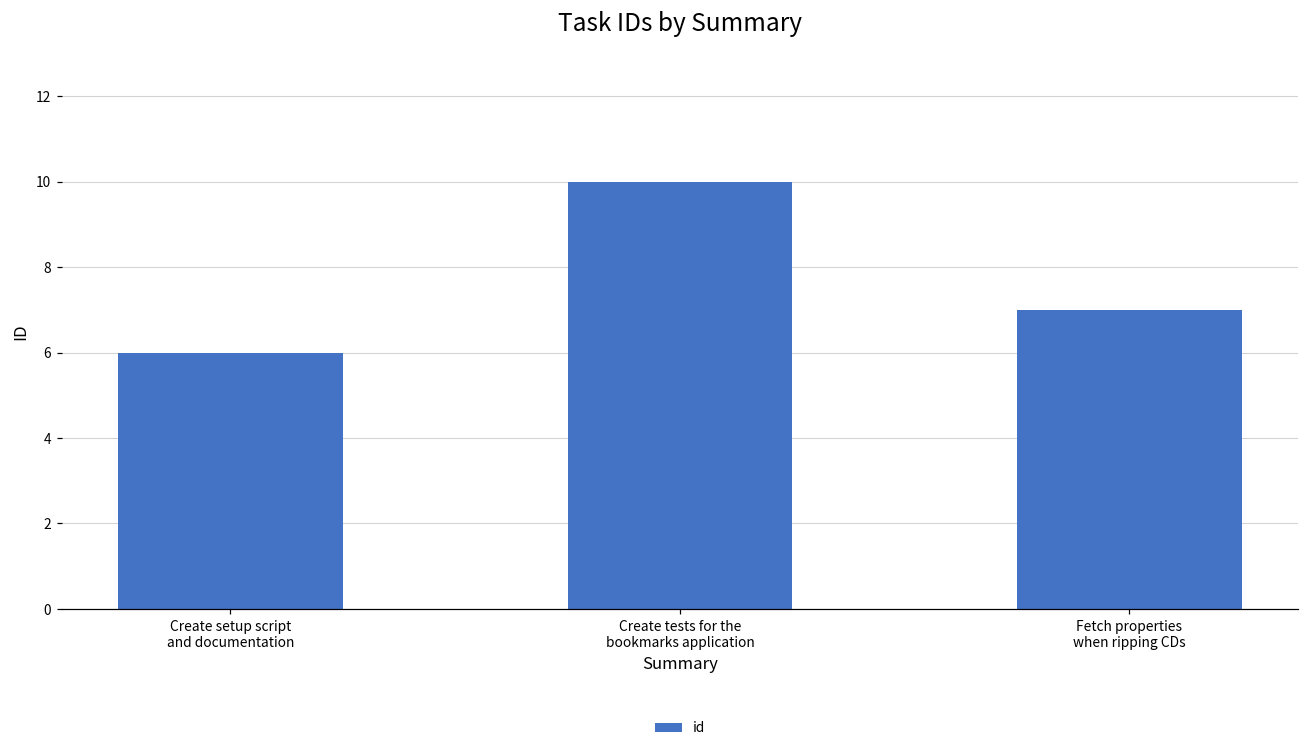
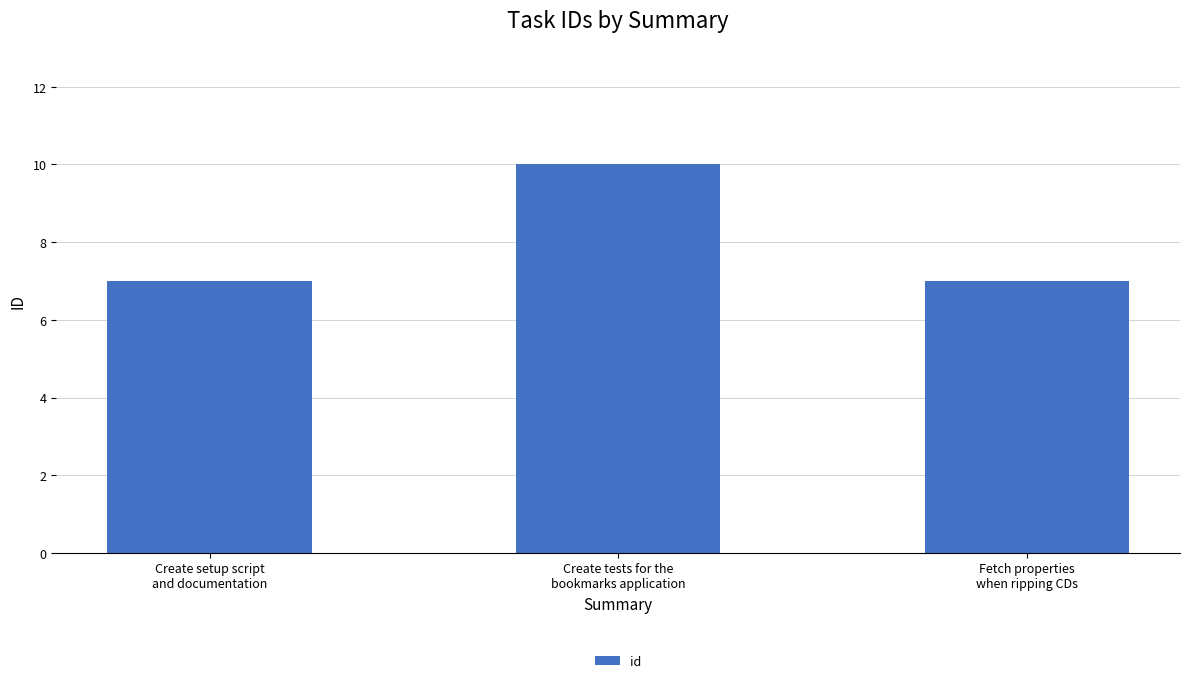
Create setup script and documentation: 6 -> 7
